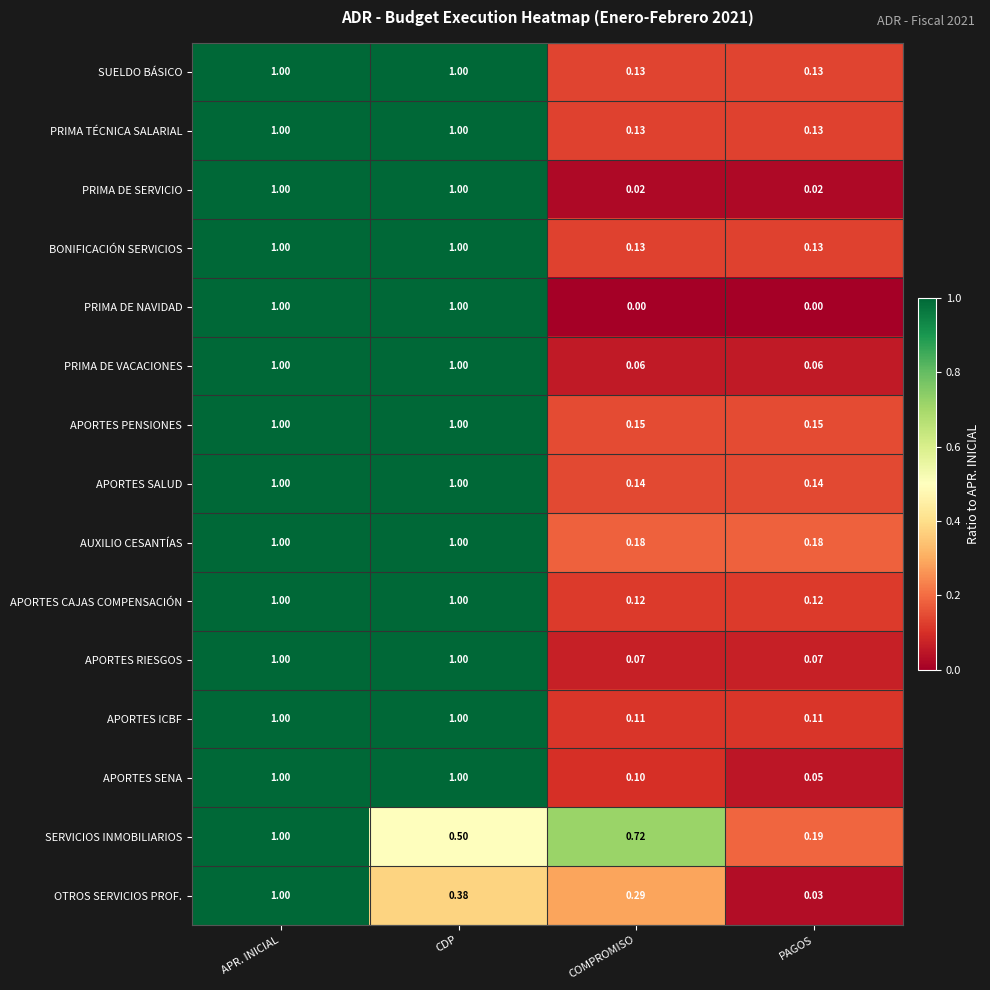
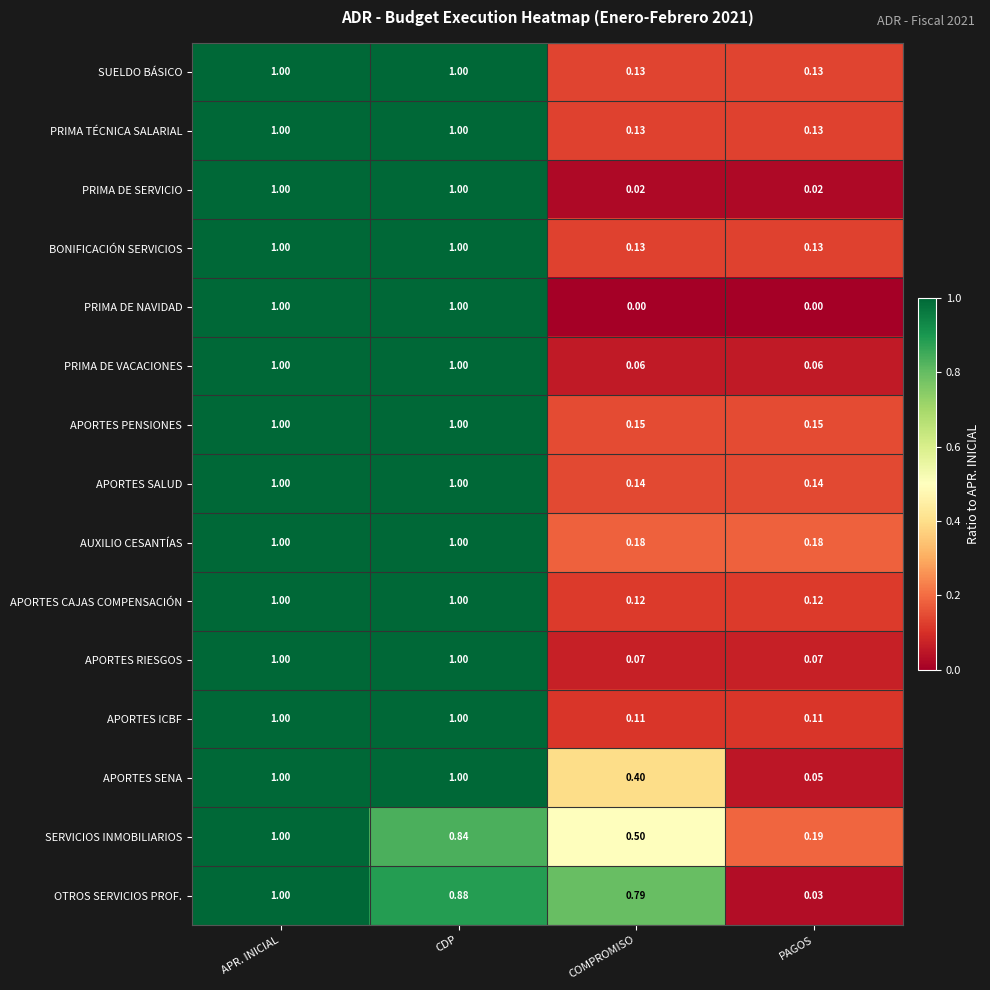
APORTES SENA, COMPROMISO: 0.10 -> 0.40
SERVICIOS INMOBILIARIOS, CDP: 0.50 -> 0.84
SERVICIOS INMOBILIARIOS, COMPROMISO: 0.72 -> 0.50
OTROS SERVICIOS PROF., CDP: 0.38 -> 0.88
OTROS SERVICIOS PROF., COMPROMISO: 0.29 -> 0.79
